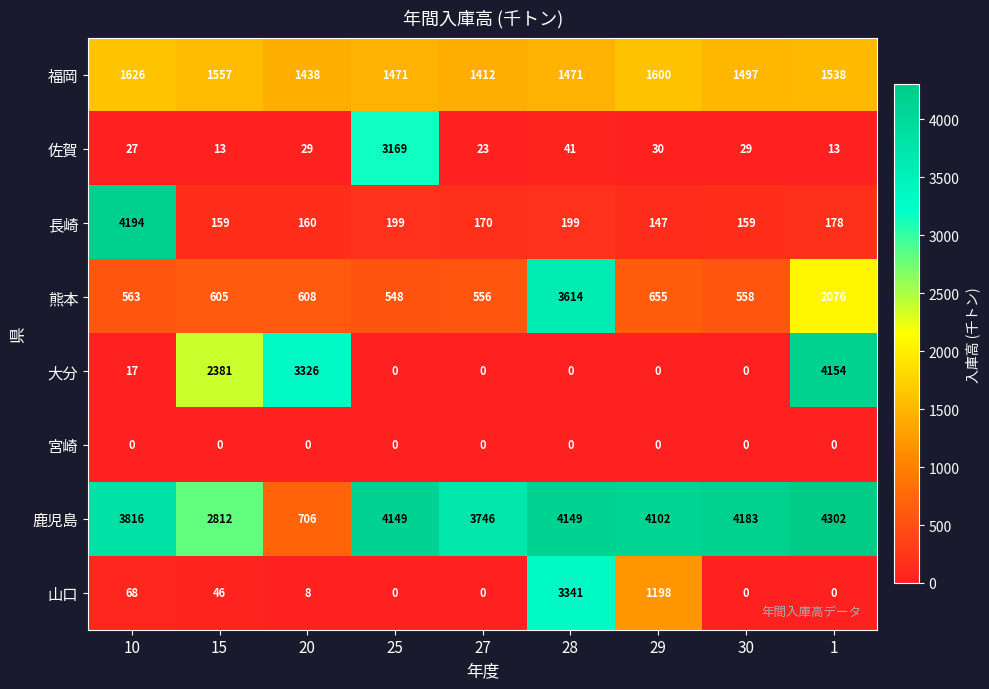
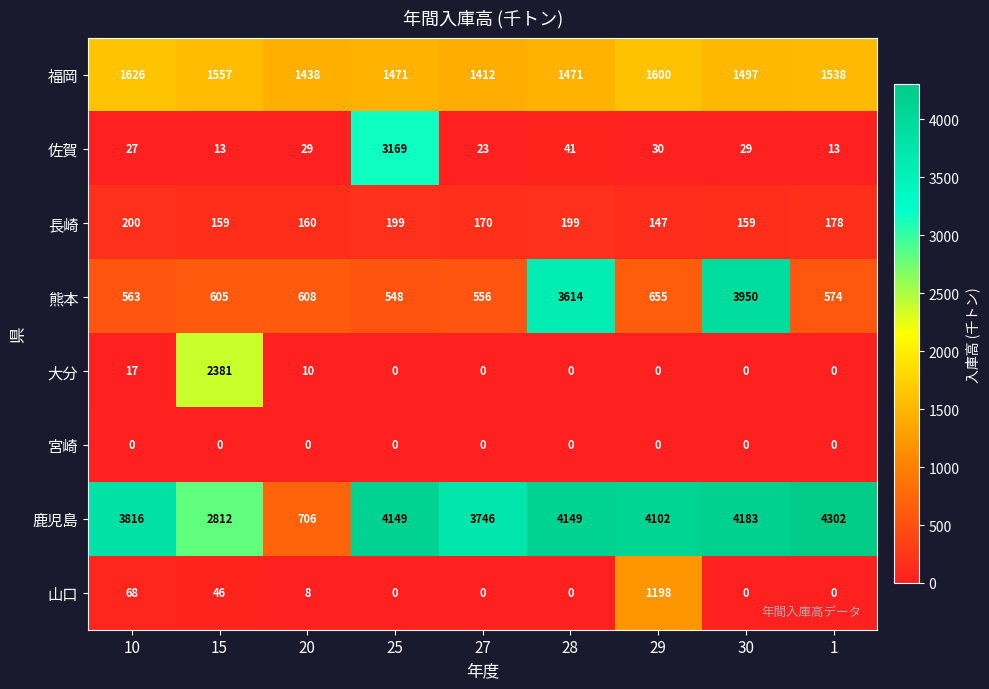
長崎, 10: 4194 -> 200
熊本, 30: 558 -> 3950
熊本, 1: 2076 -> 574
大分, 20: 3326 -> 10
大分, 1: 4154 -> 0
山口, 28: 3341 -> 0
